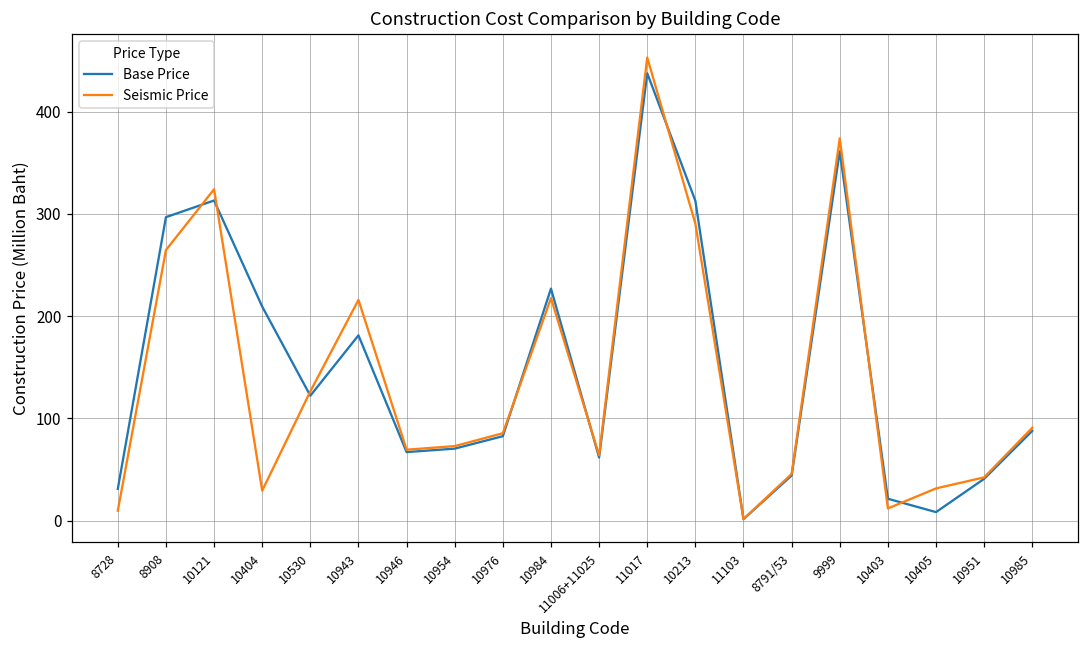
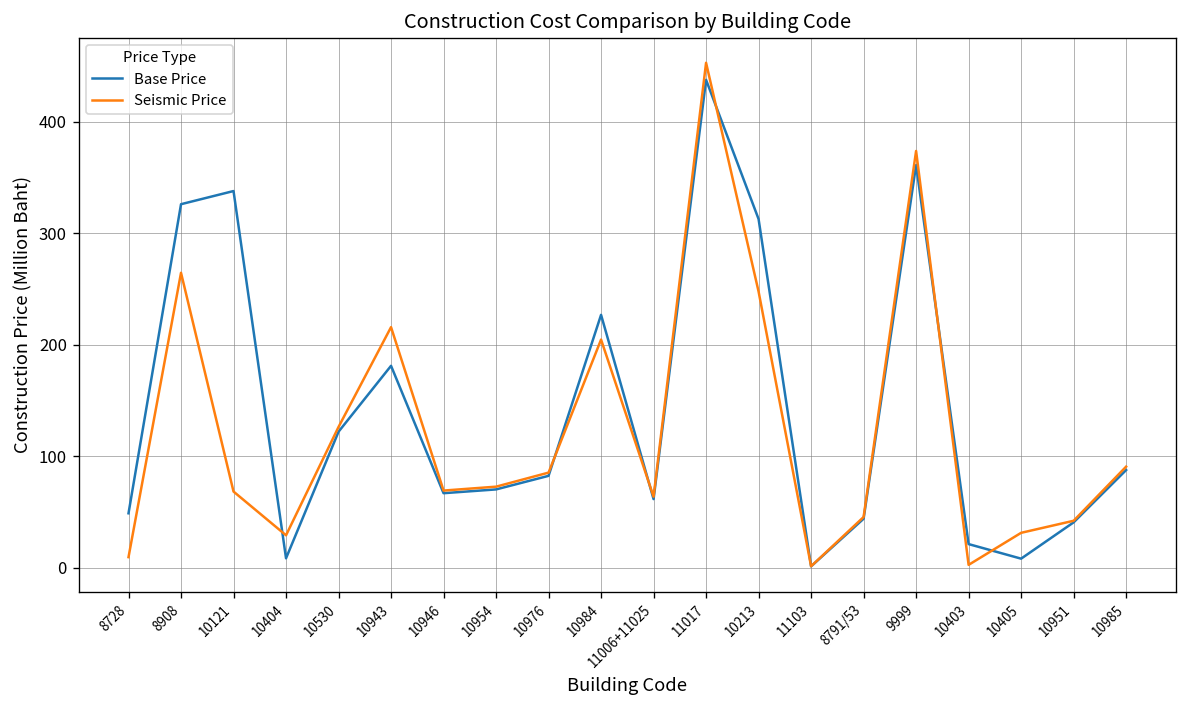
Base Price, 8728: 30 -> 50
Base Price, 8908: 300 -> 330
Base Price, 10121: 310 -> 340
Seismic Price, 10121: 320 -> 70
Base Price, 10404: 210 -> 10
Seismic Price, 10984: 220 -> 200
Seismic Price, 10213: 290 -> 250
Seismic Price, 10403: 10 -> 0
